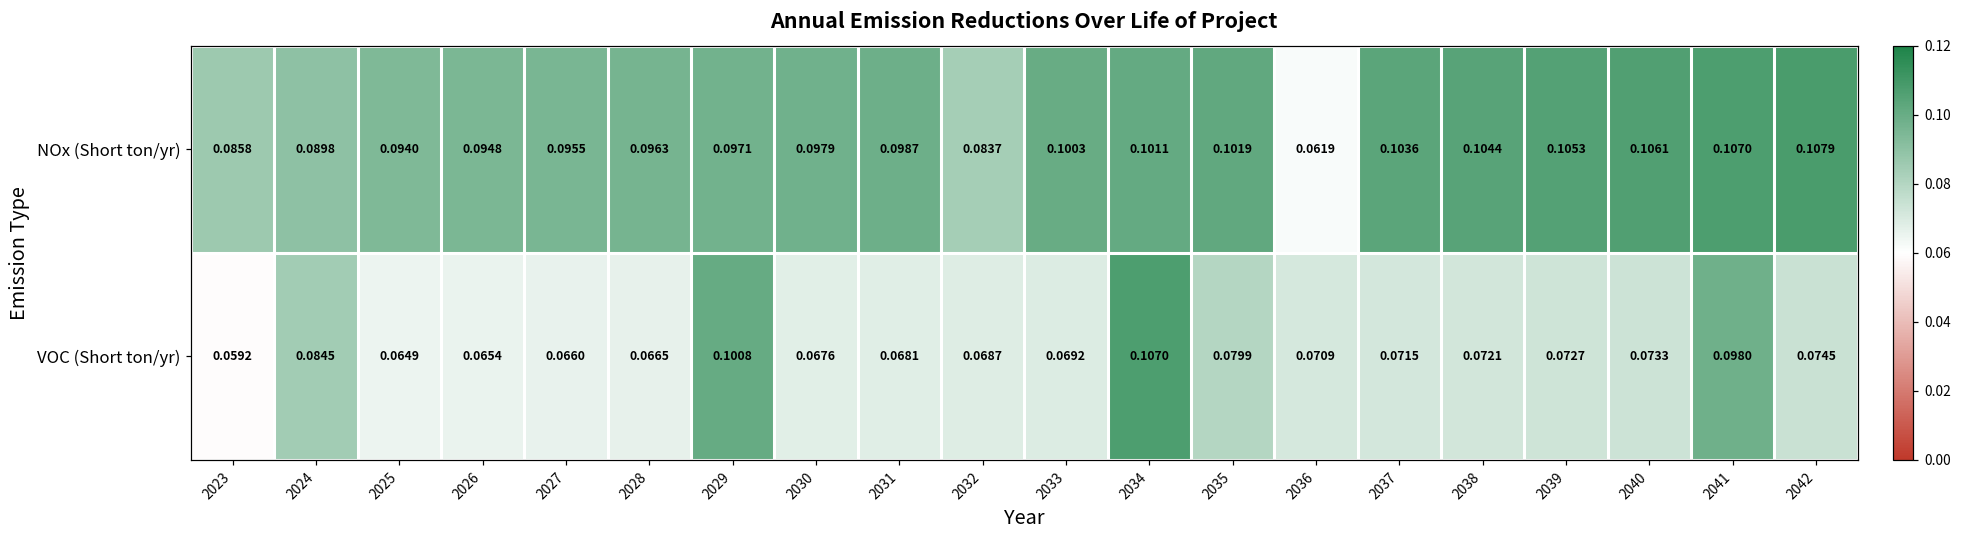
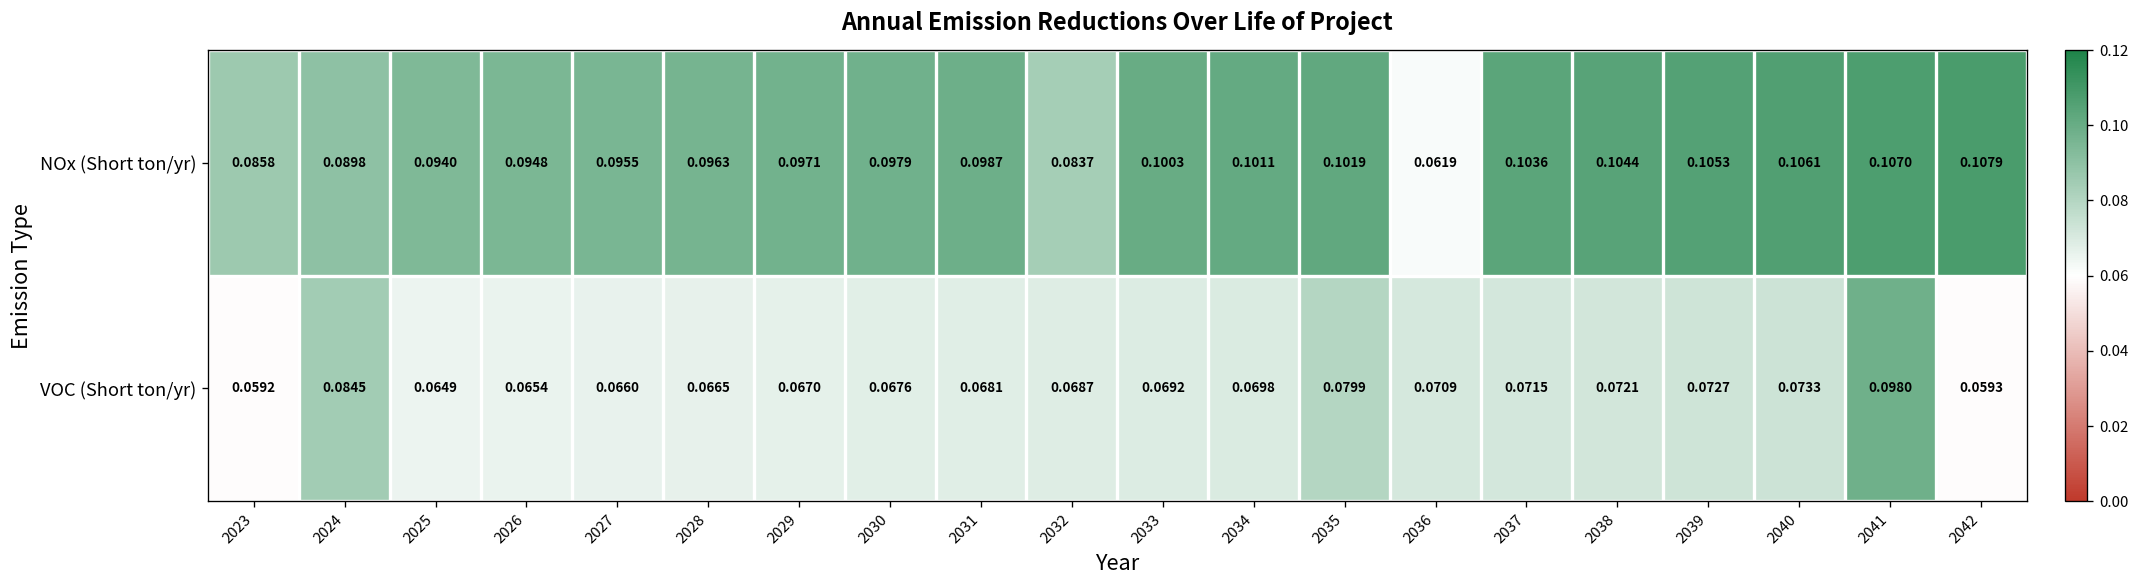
VOC (Short ton/yr), 2029: 0.1008 -> 0.0670
VOC (Short ton/yr), 2034: 0.1070 -> 0.0698
VOC (Short ton/yr), 2042: 0.0745 -> 0.0593
